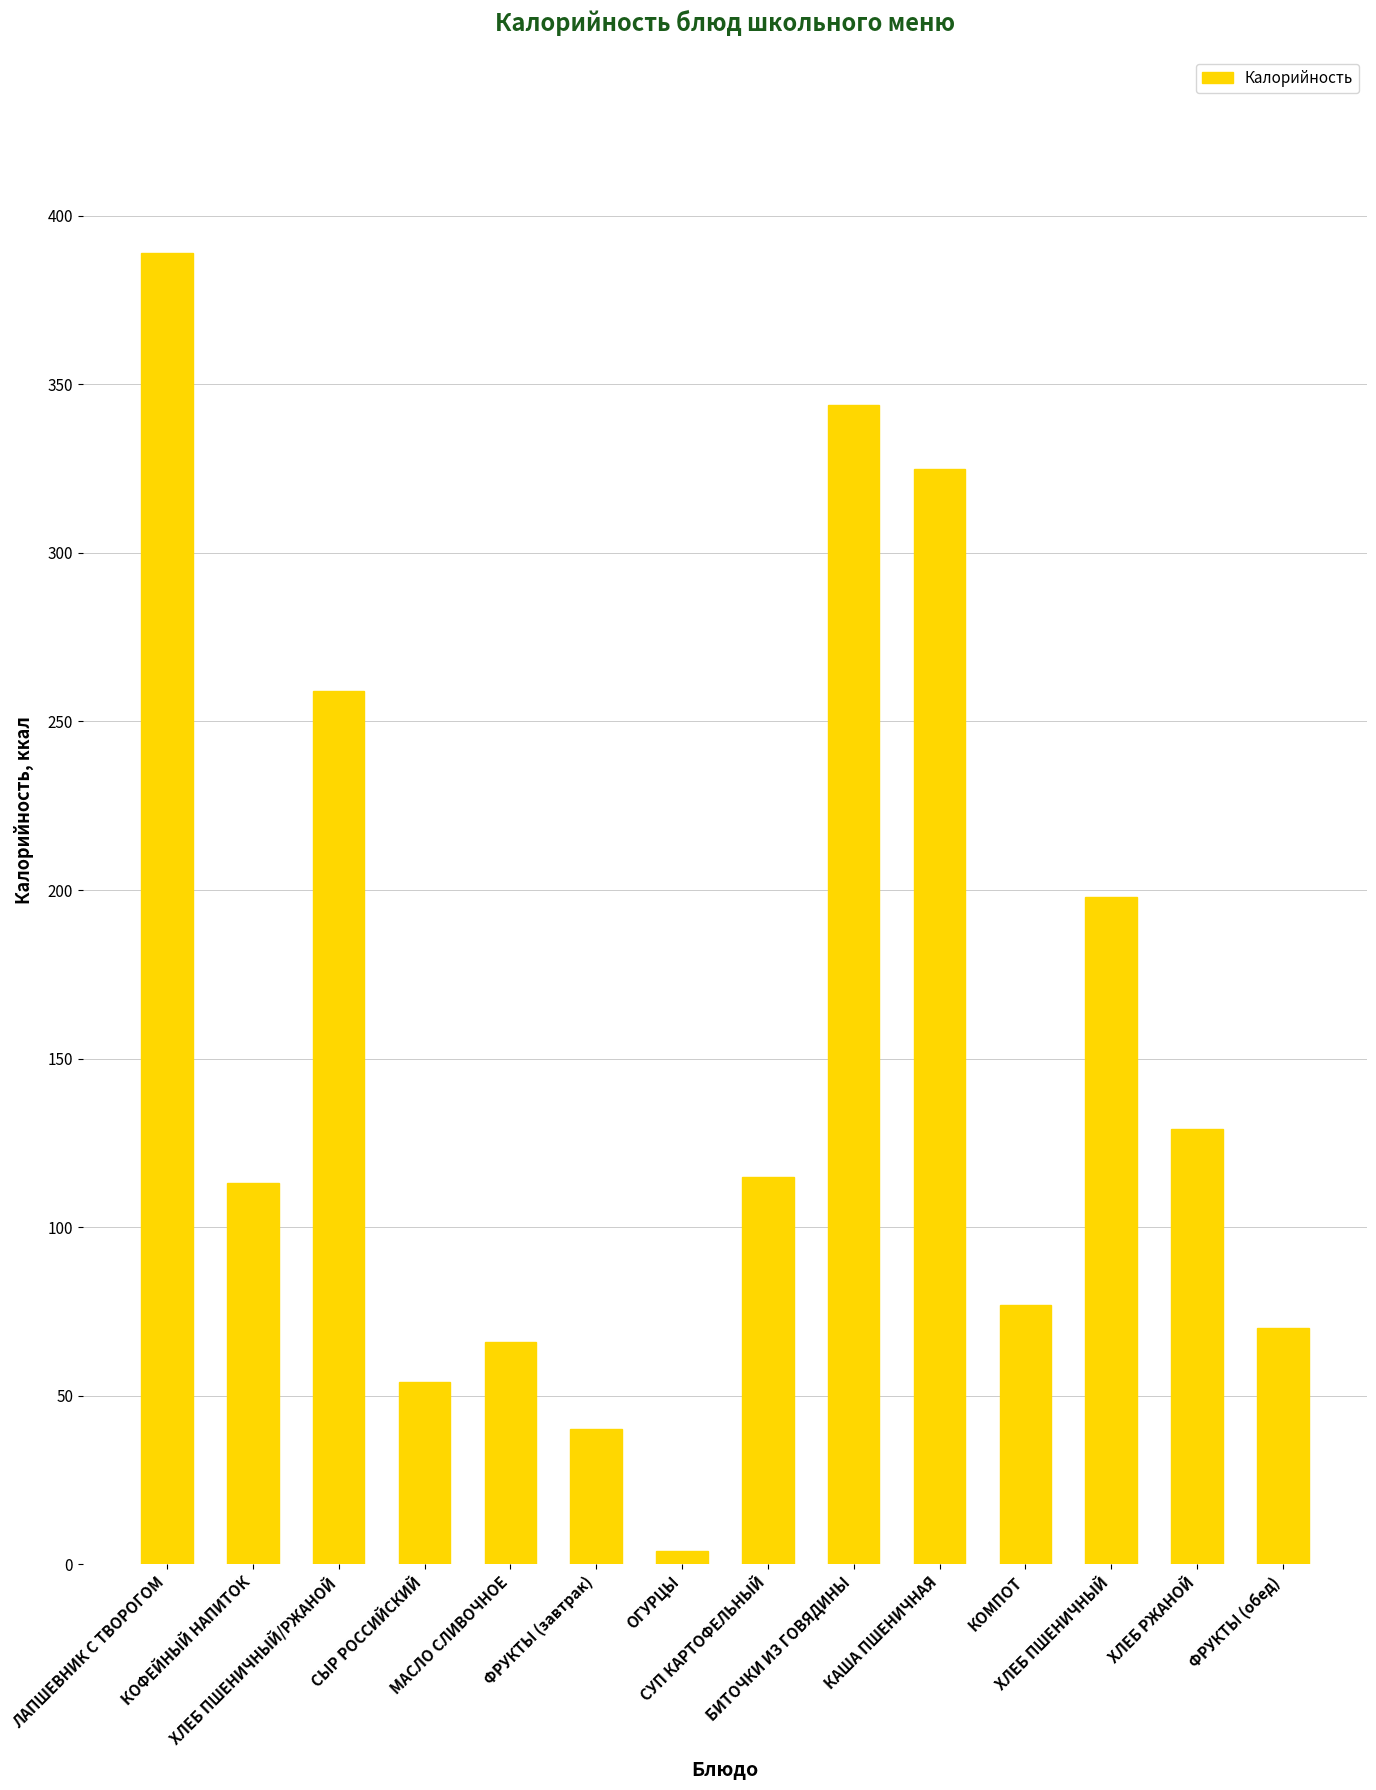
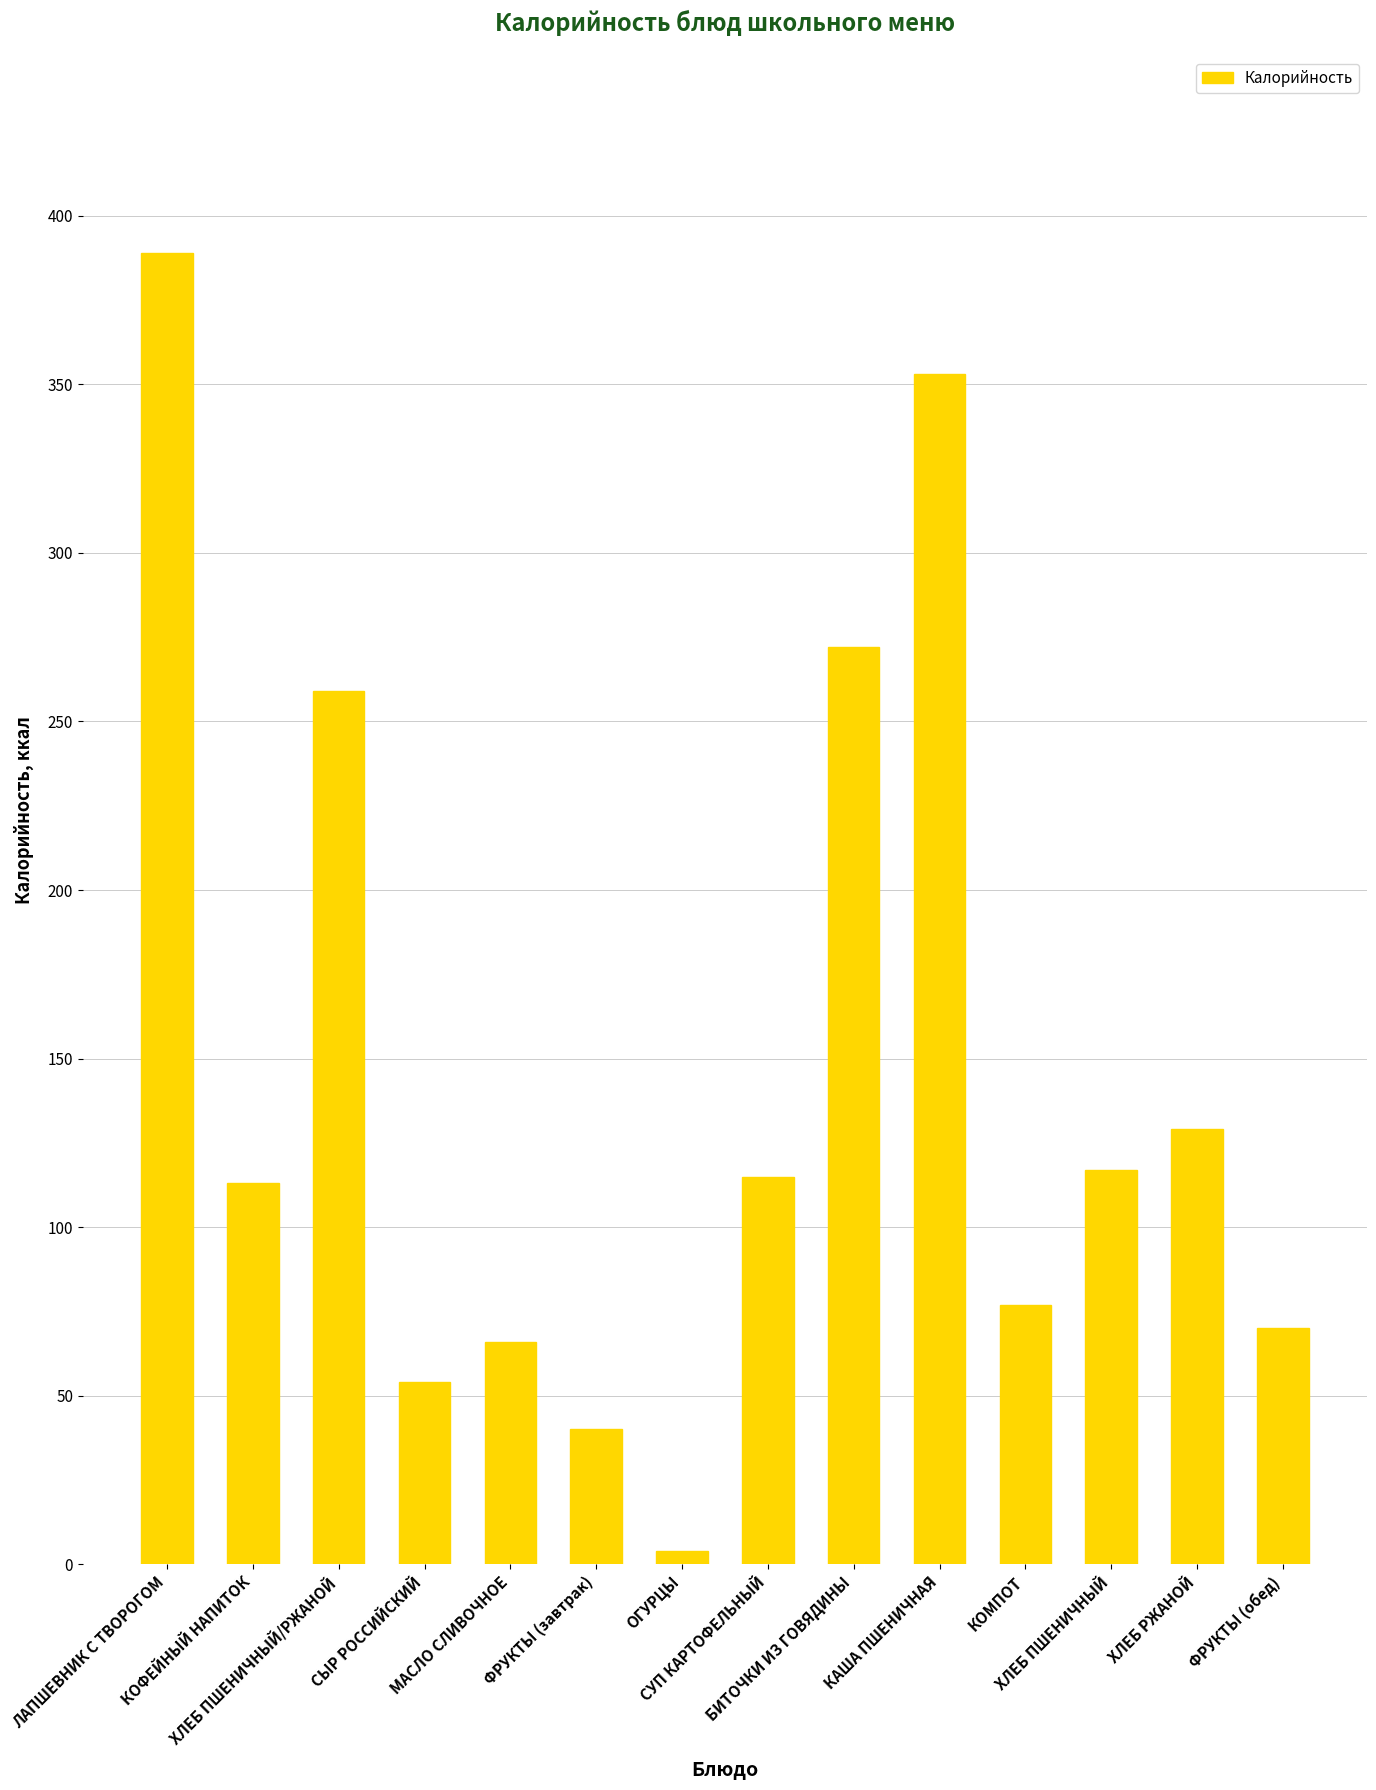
БИТОЧКИ ИЗ ГОВЯДИНЫ: 344 -> 272
КАША ПШЕНИЧНАЯ: 325 -> 353
ХЛЕБ ПШЕНИЧНЫЙ: 198 -> 117
